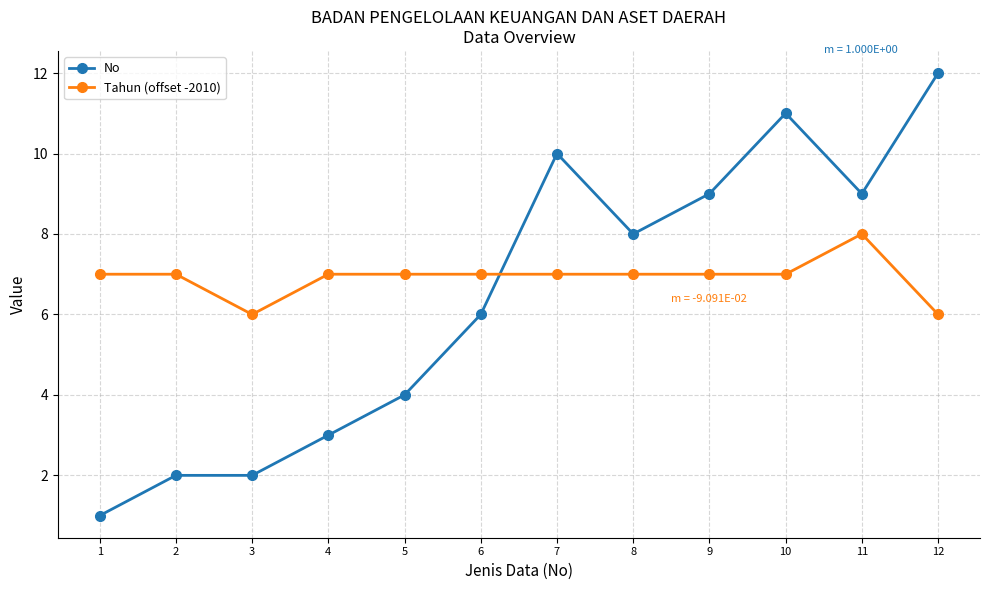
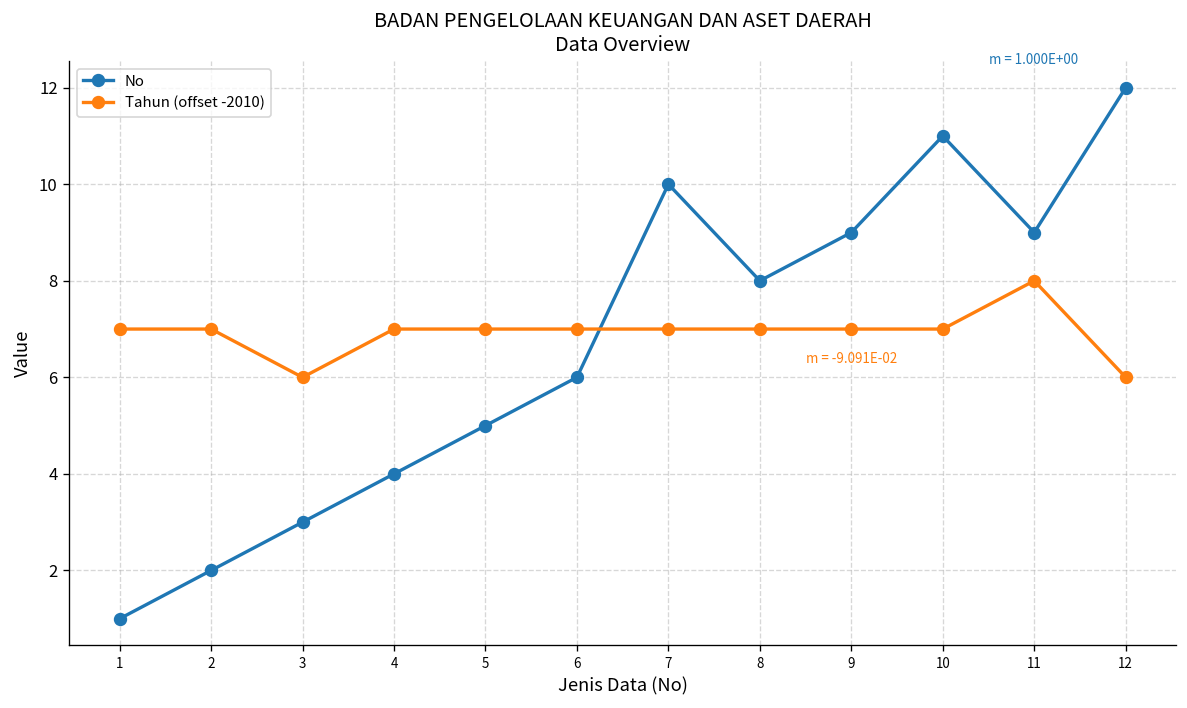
No, 3: 2 -> 3
No, 4: 3 -> 4
No, 5: 4 -> 5
